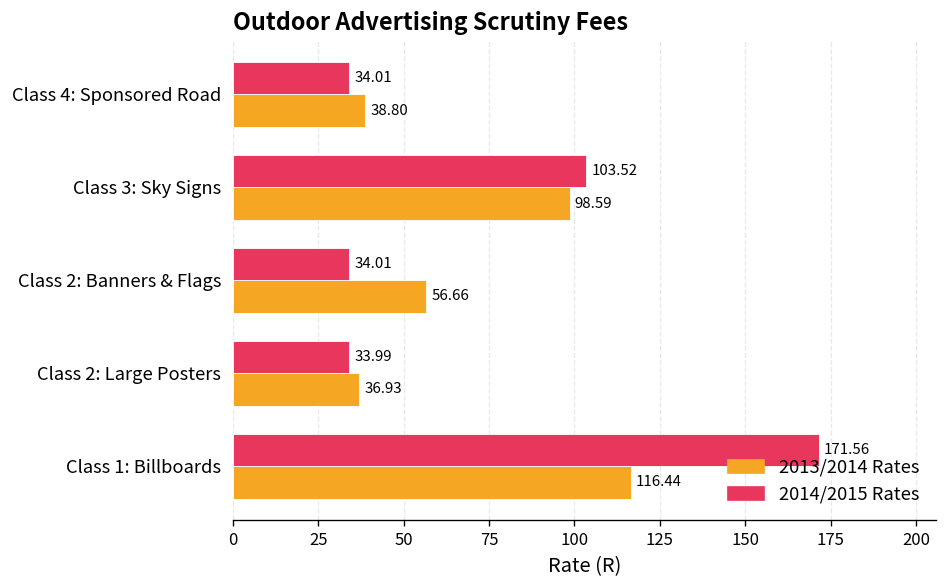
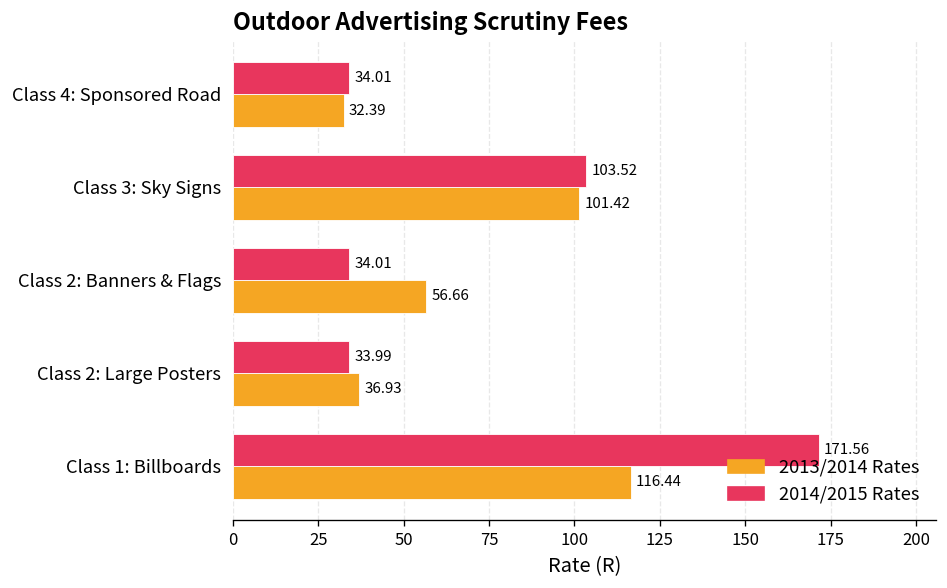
2013/2014 Rates, Class 4: Sponsored Road: 38.80 -> 32.39
2013/2014 Rates, Class 3: Sky Signs: 98.59 -> 101.42
